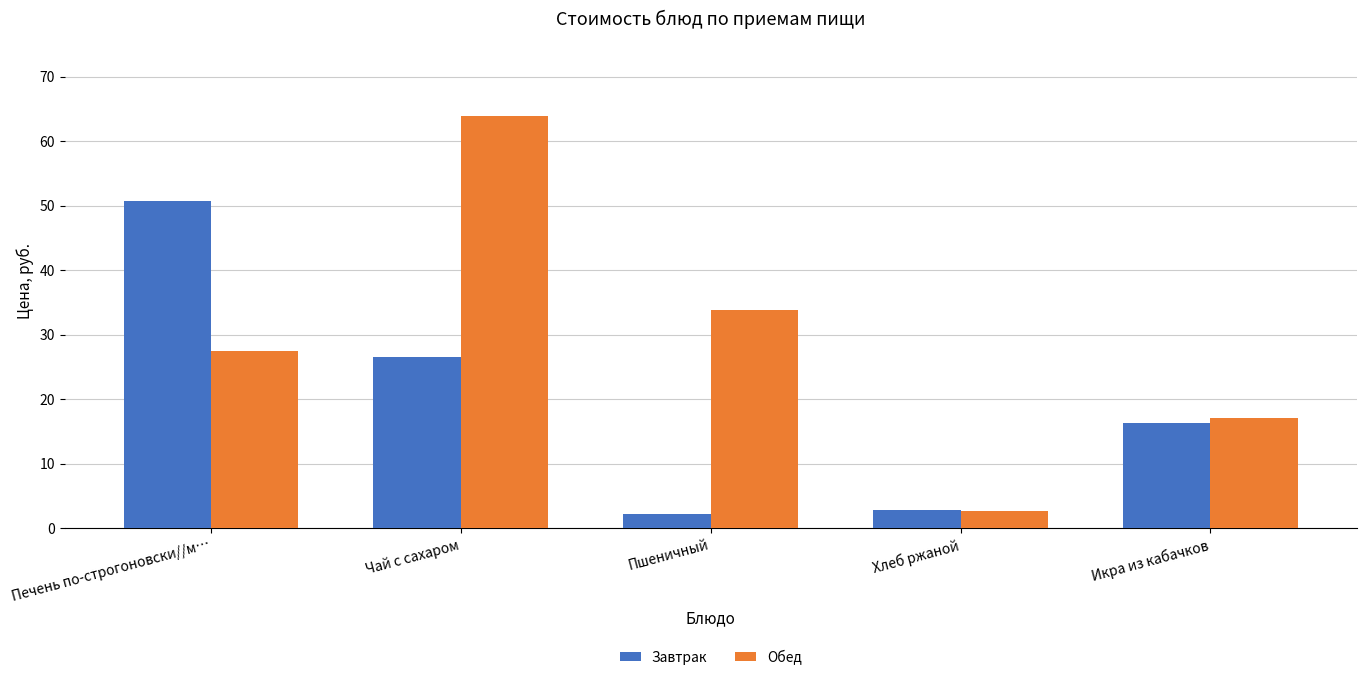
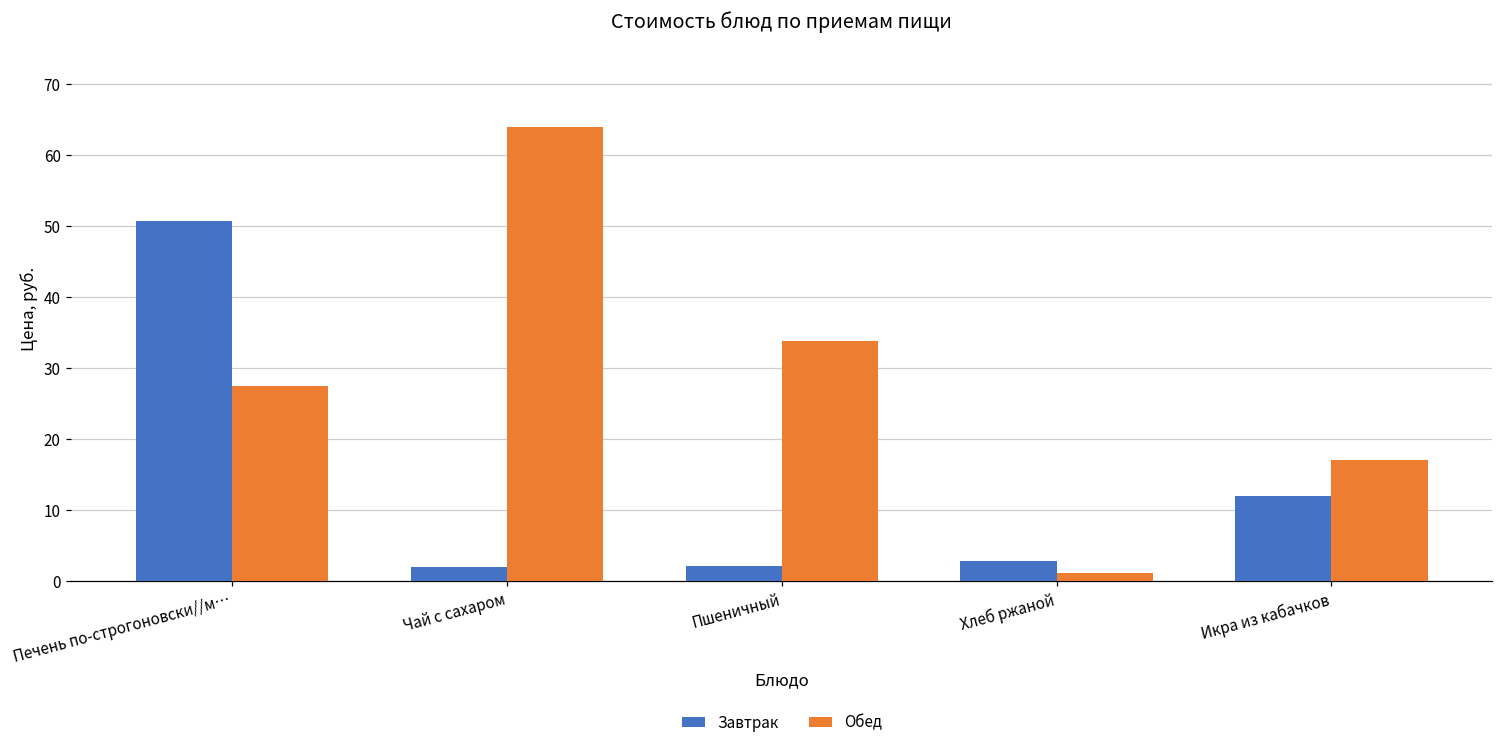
Завтрак, Чай с сахаром: 27 -> 2
Обед, Хлеб ржаной: 3 -> 1
Завтрак, Икра из кабачков: 16 -> 12
